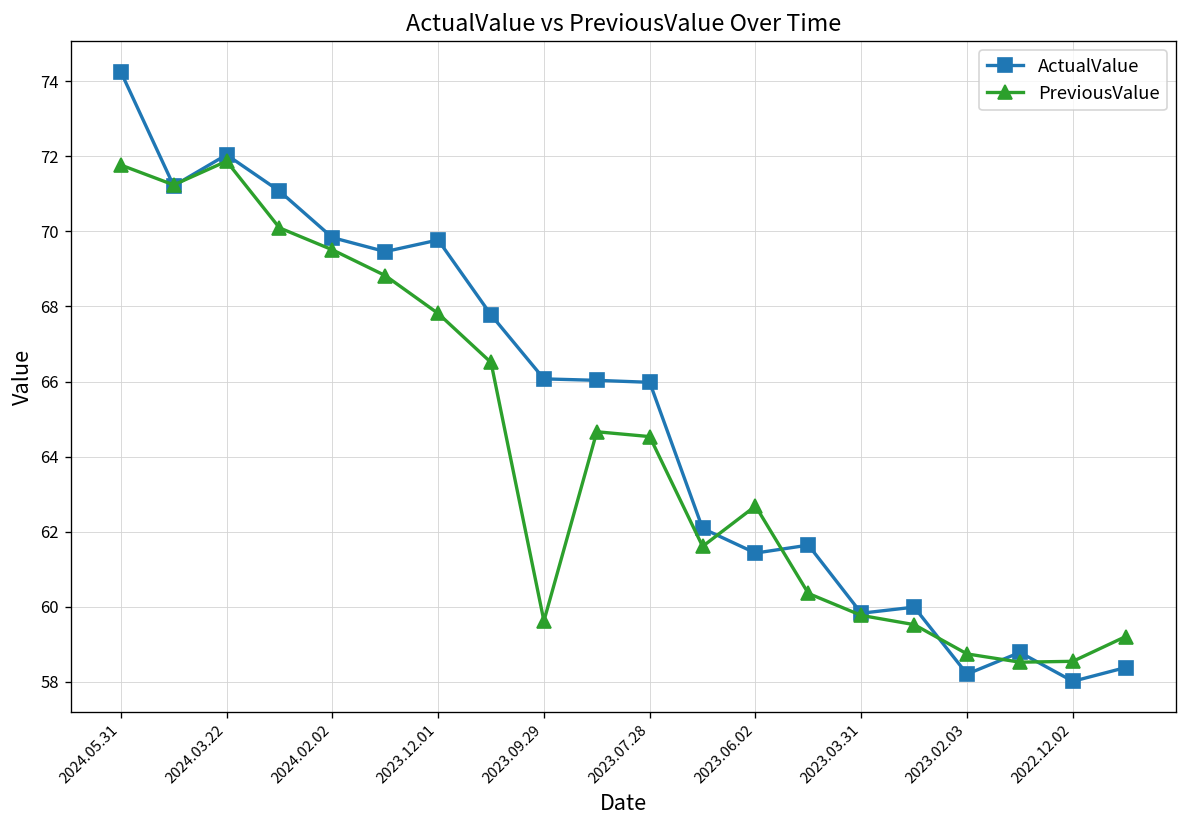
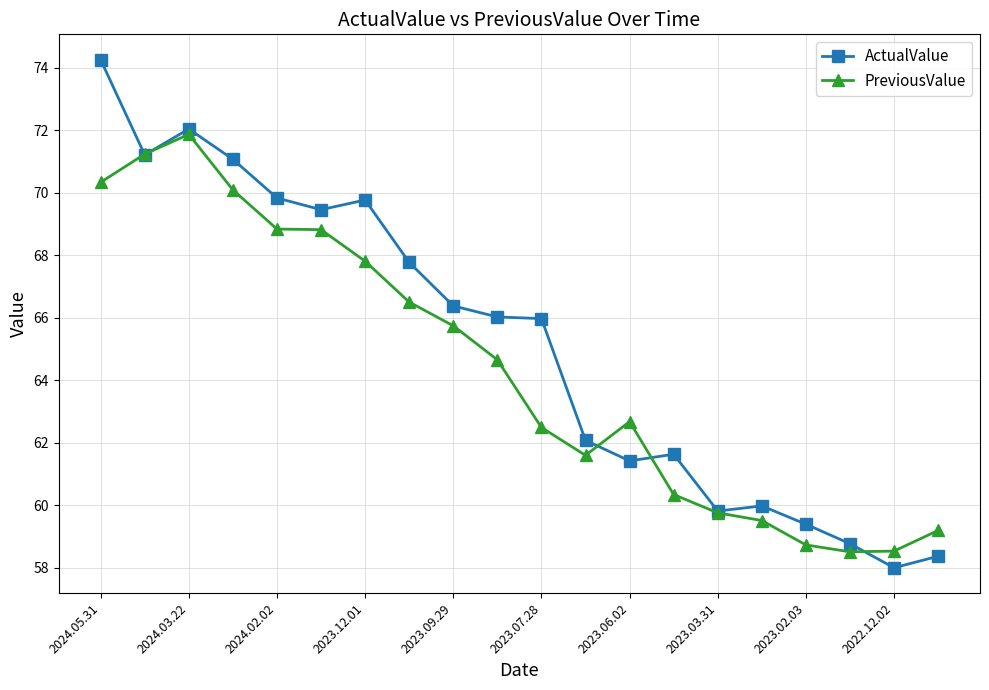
PreviousValue, 2024.05.31: 71.8 -> 70.3
PreviousValue, 2024.02.02: 69.5 -> 68.8
ActualValue, 2023.09.29: 66.1 -> 66.4
PreviousValue, 2023.09.29: 59.6 -> 65.7
PreviousValue, 2023.07.28: 64.5 -> 62.5
ActualValue, 2023.02.03: 58.2 -> 59.4
